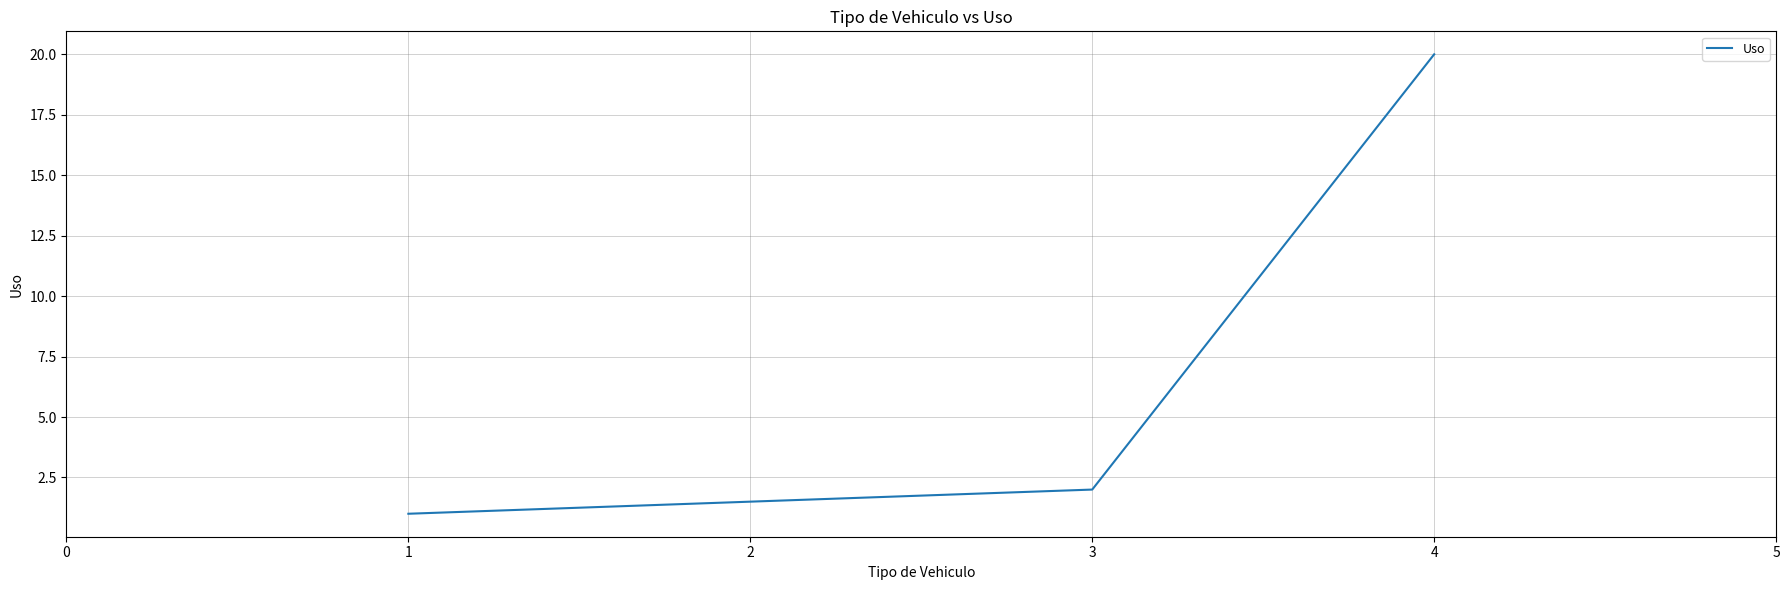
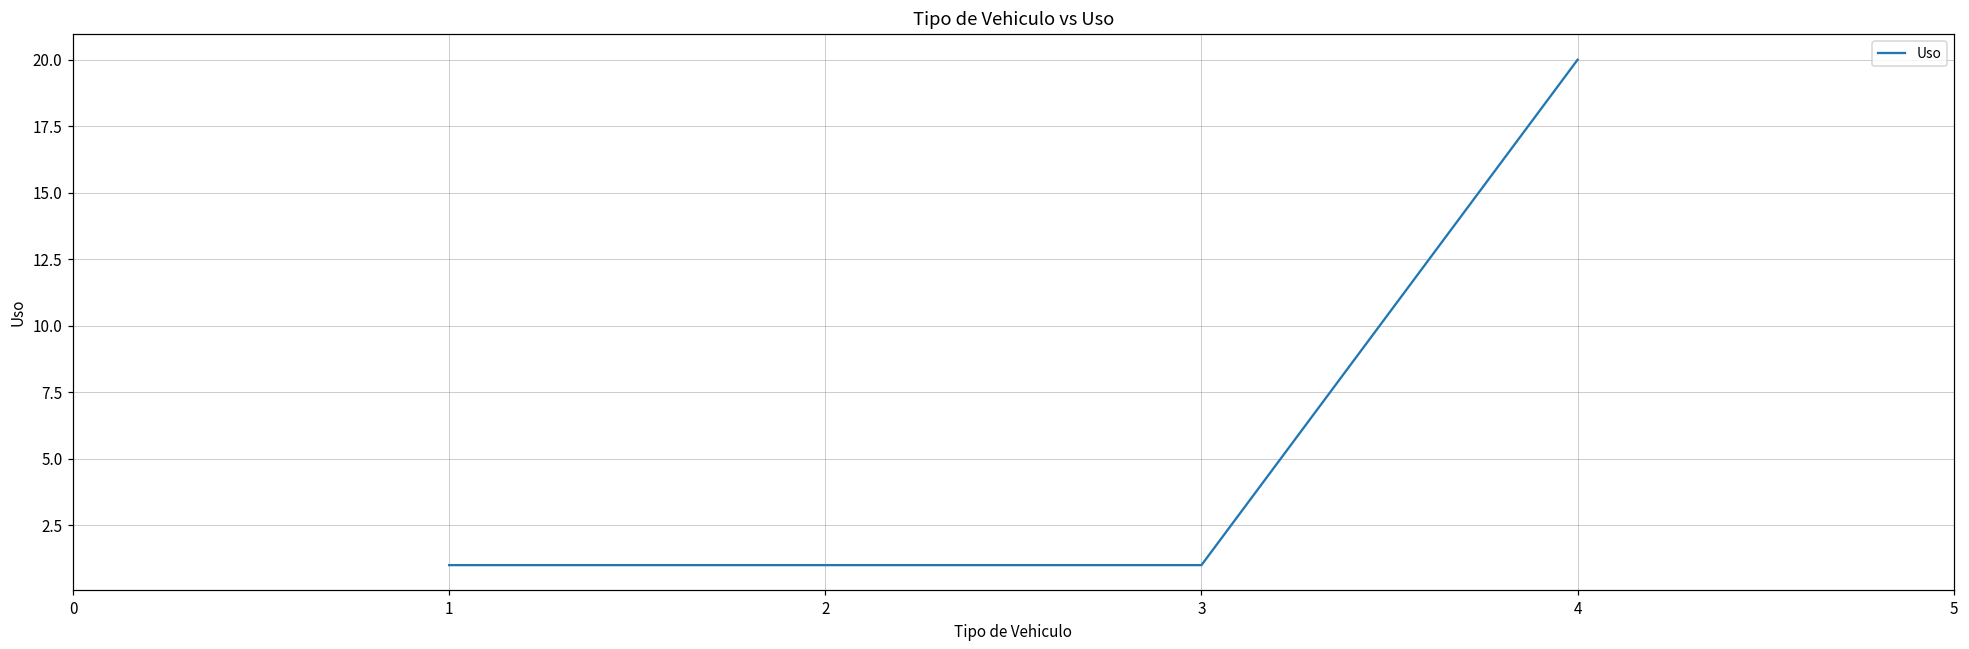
3: 2 -> 1
